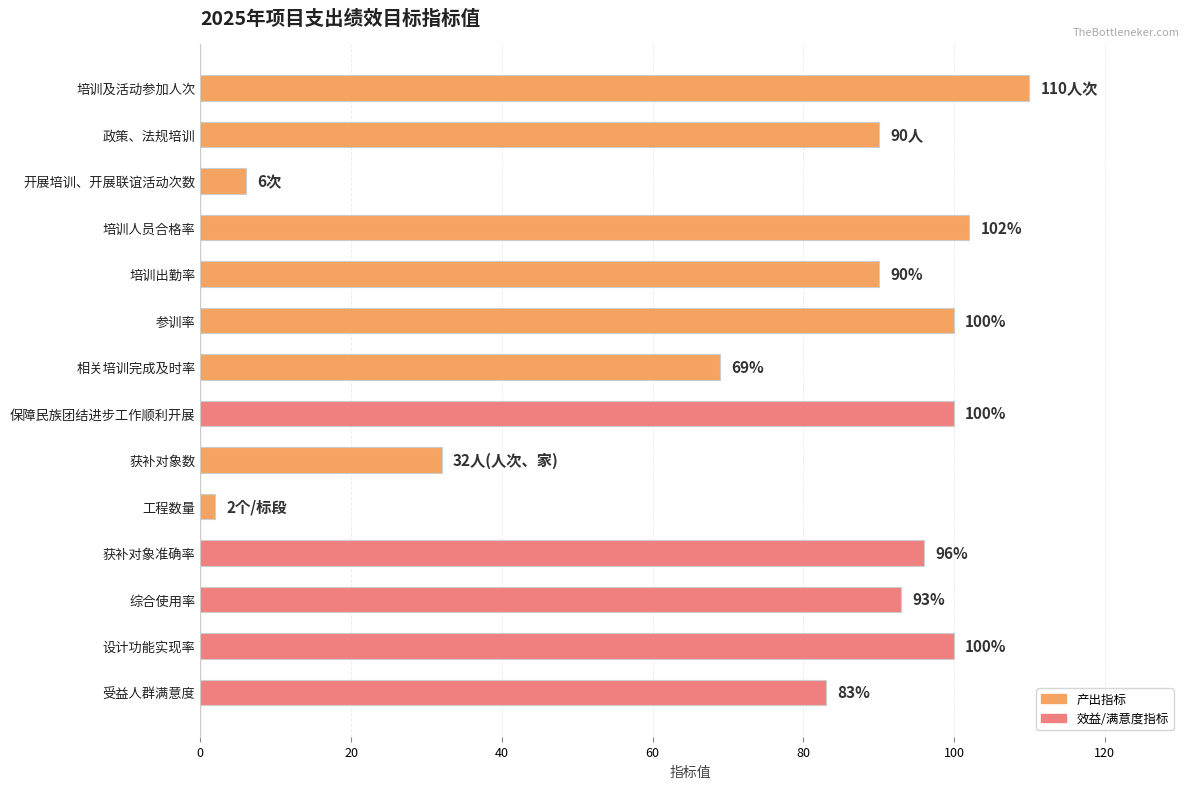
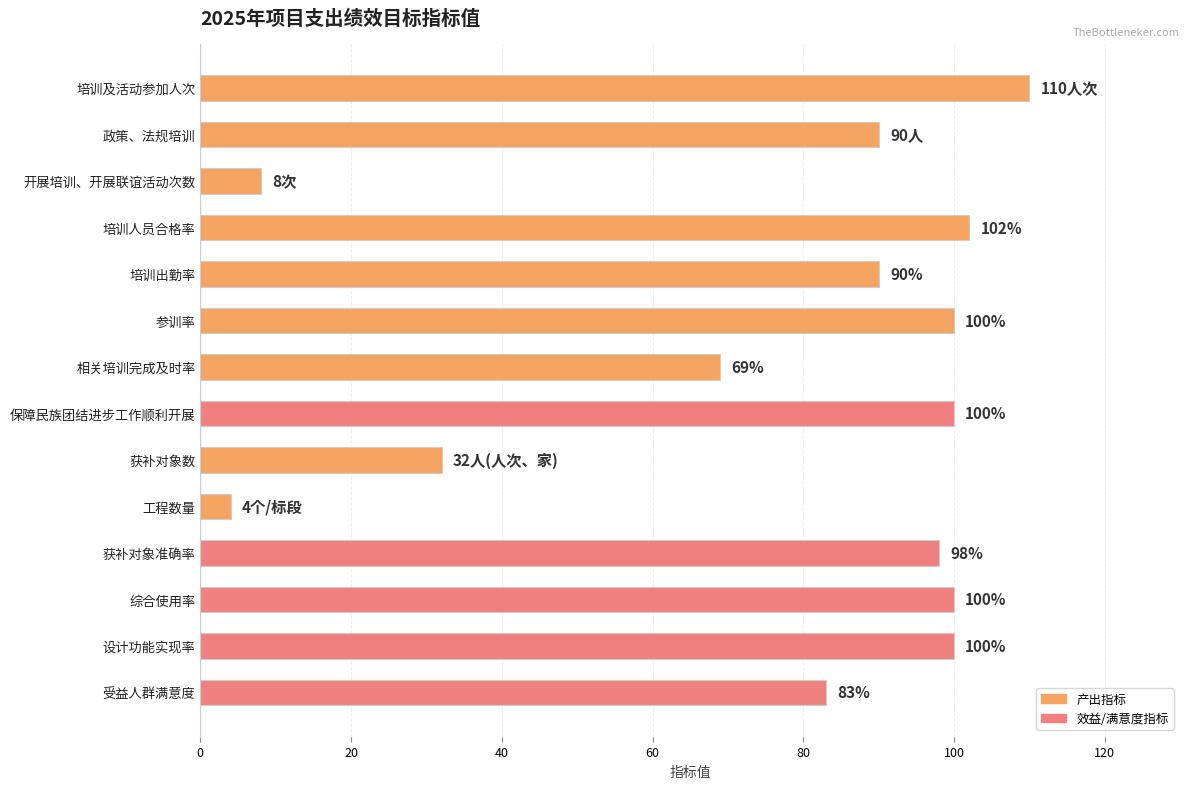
开展培训、开展联谊活动次数: 6次 -> 8次
工程数量: 2个/ -> 4个/
获补对象准确率: 96% -> 98%
综合使用率: 93% -> 100%
